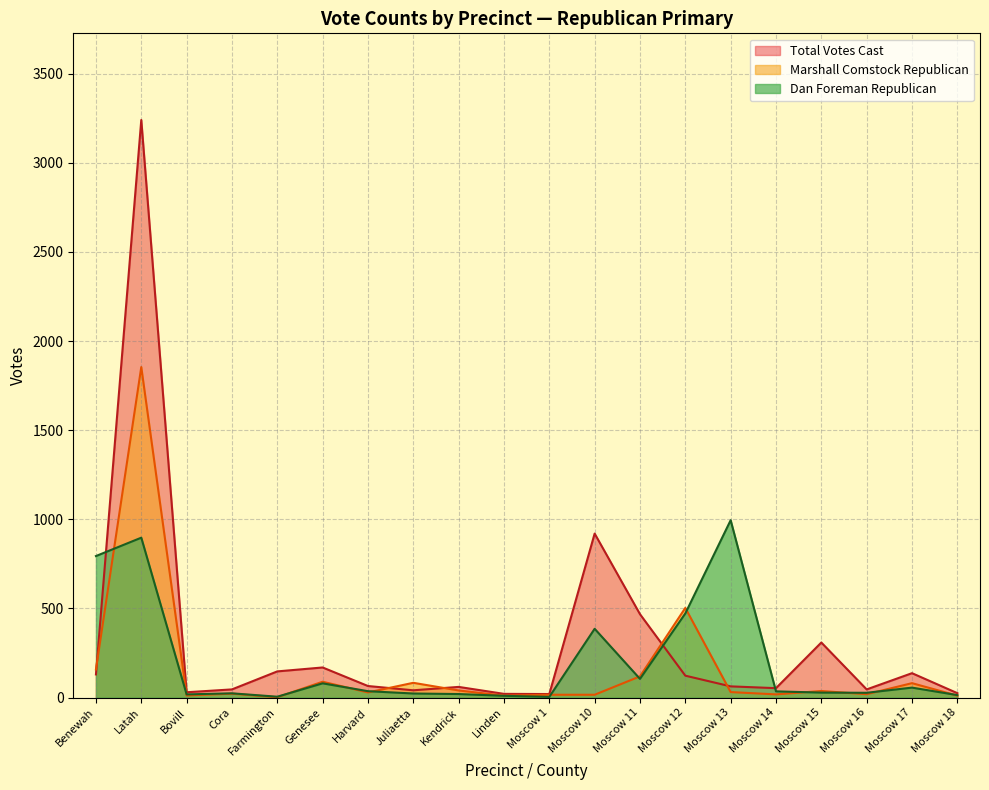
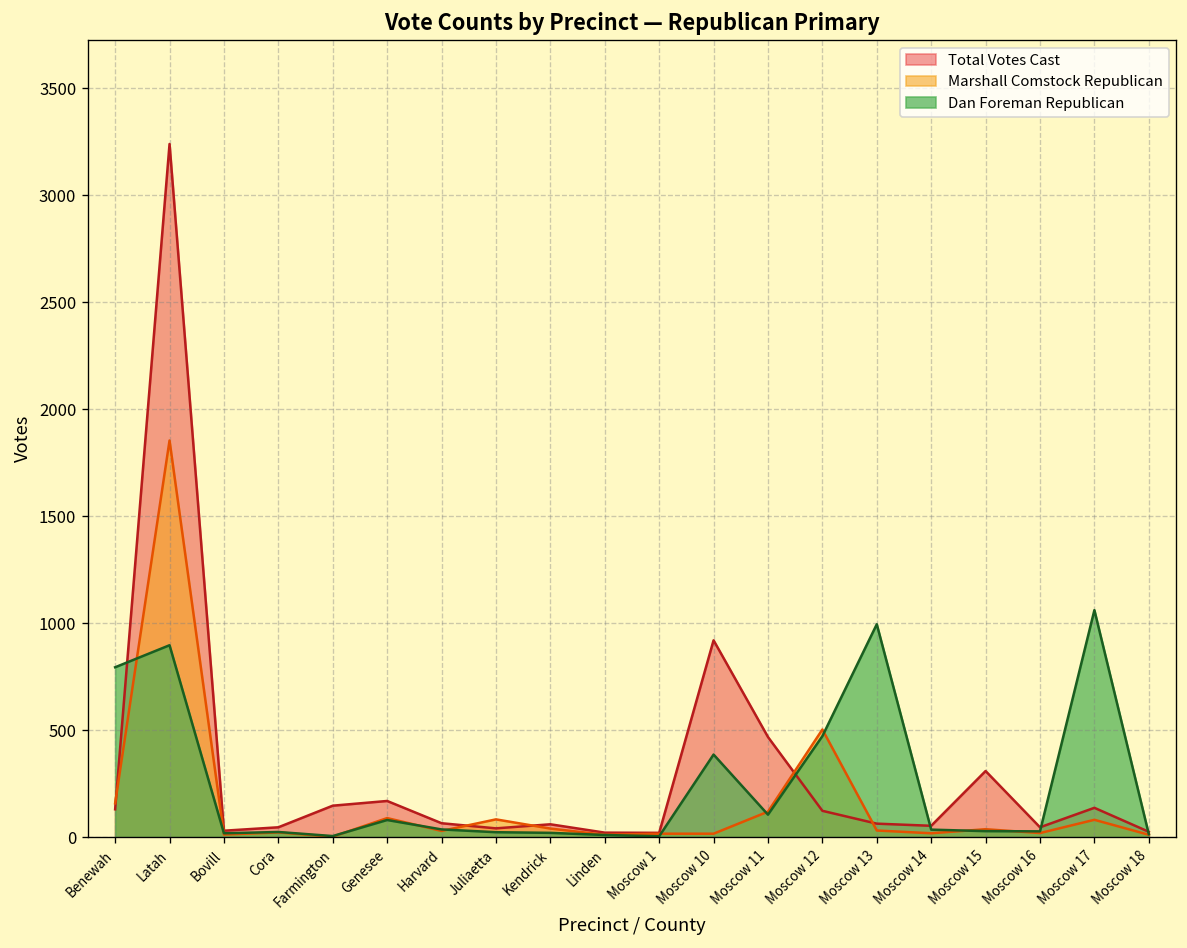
Dan Foreman Republican, Moscow 17: 60 -> 1060
